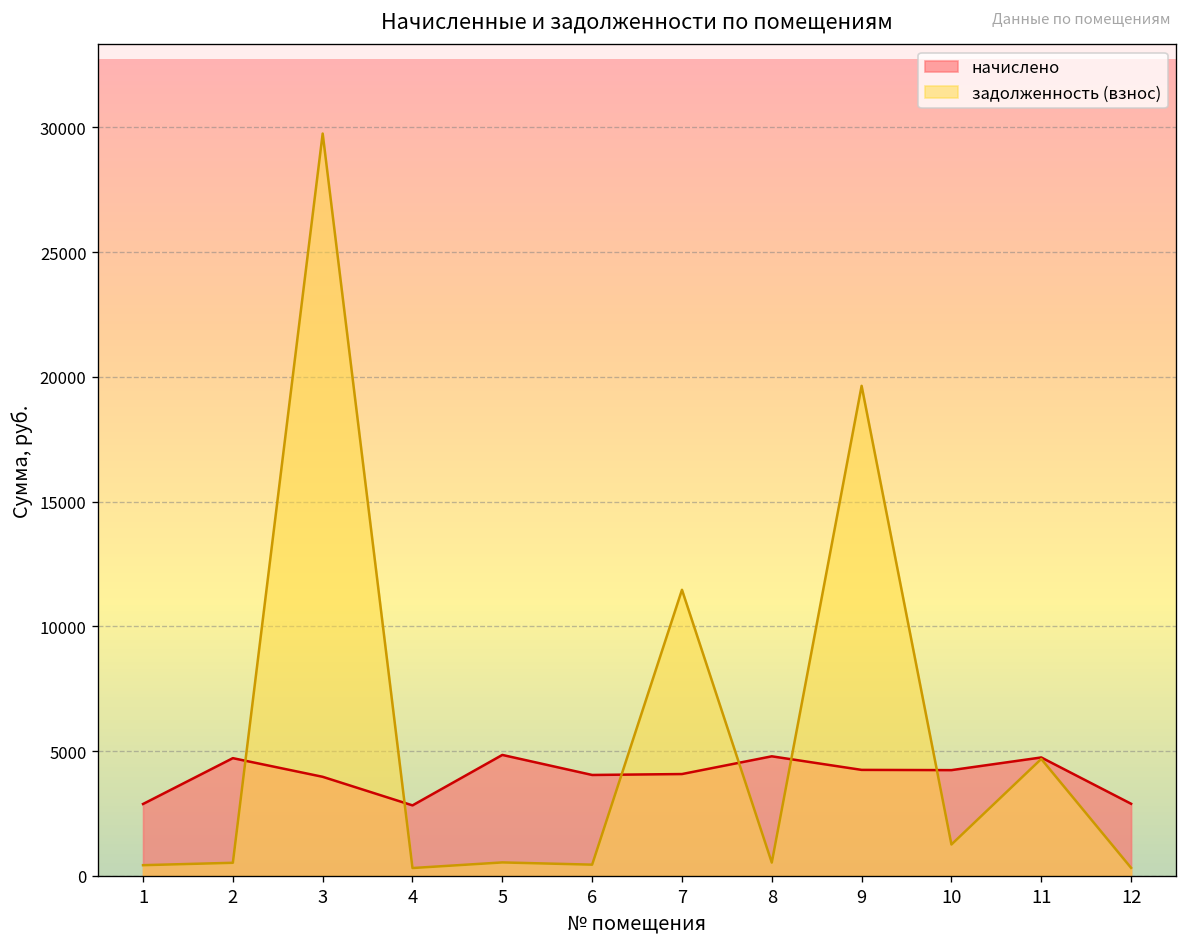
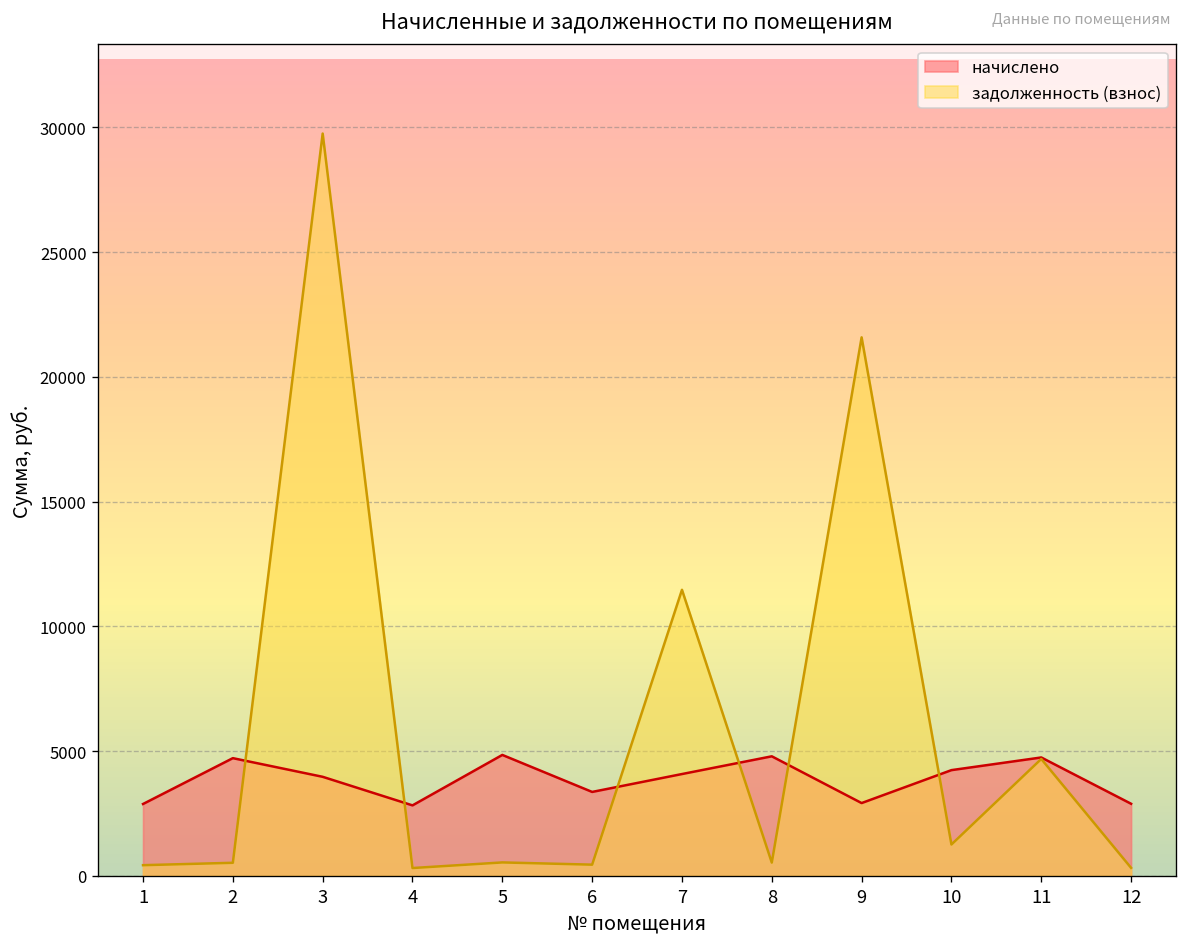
начислено, 6: 4000 -> 3400
начислено, 9: 4200 -> 2900
задолженность (взнос), 9: 19600 -> 21600
